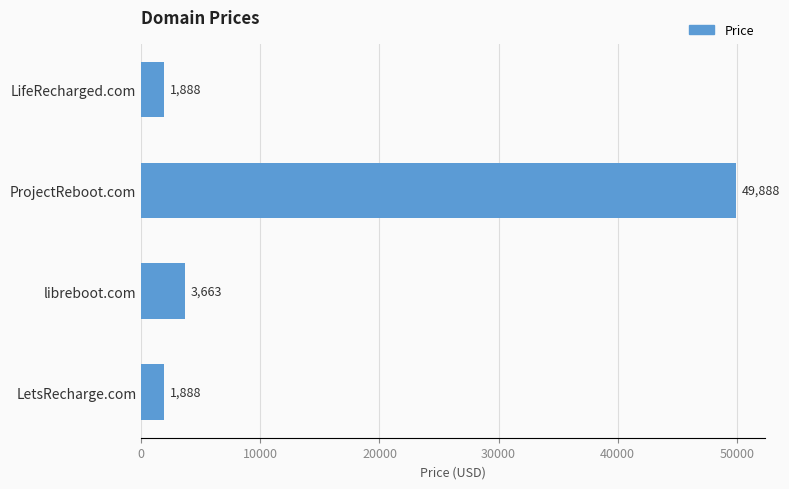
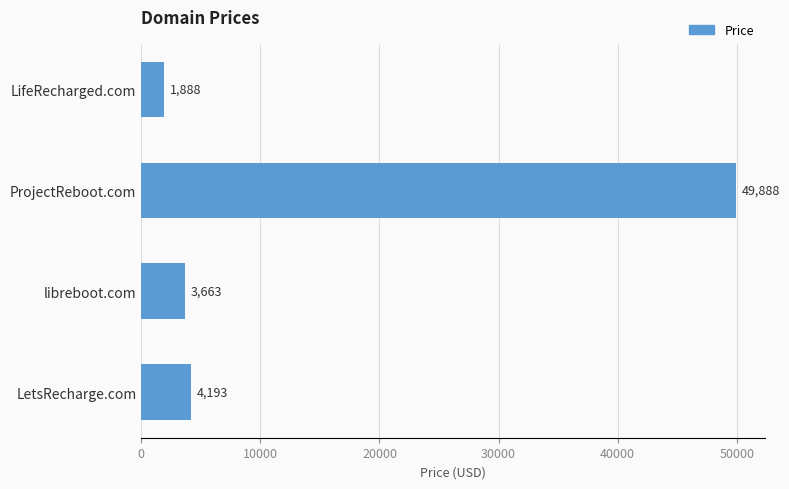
LetsRecharge.com: 1,888 -> 4,193
